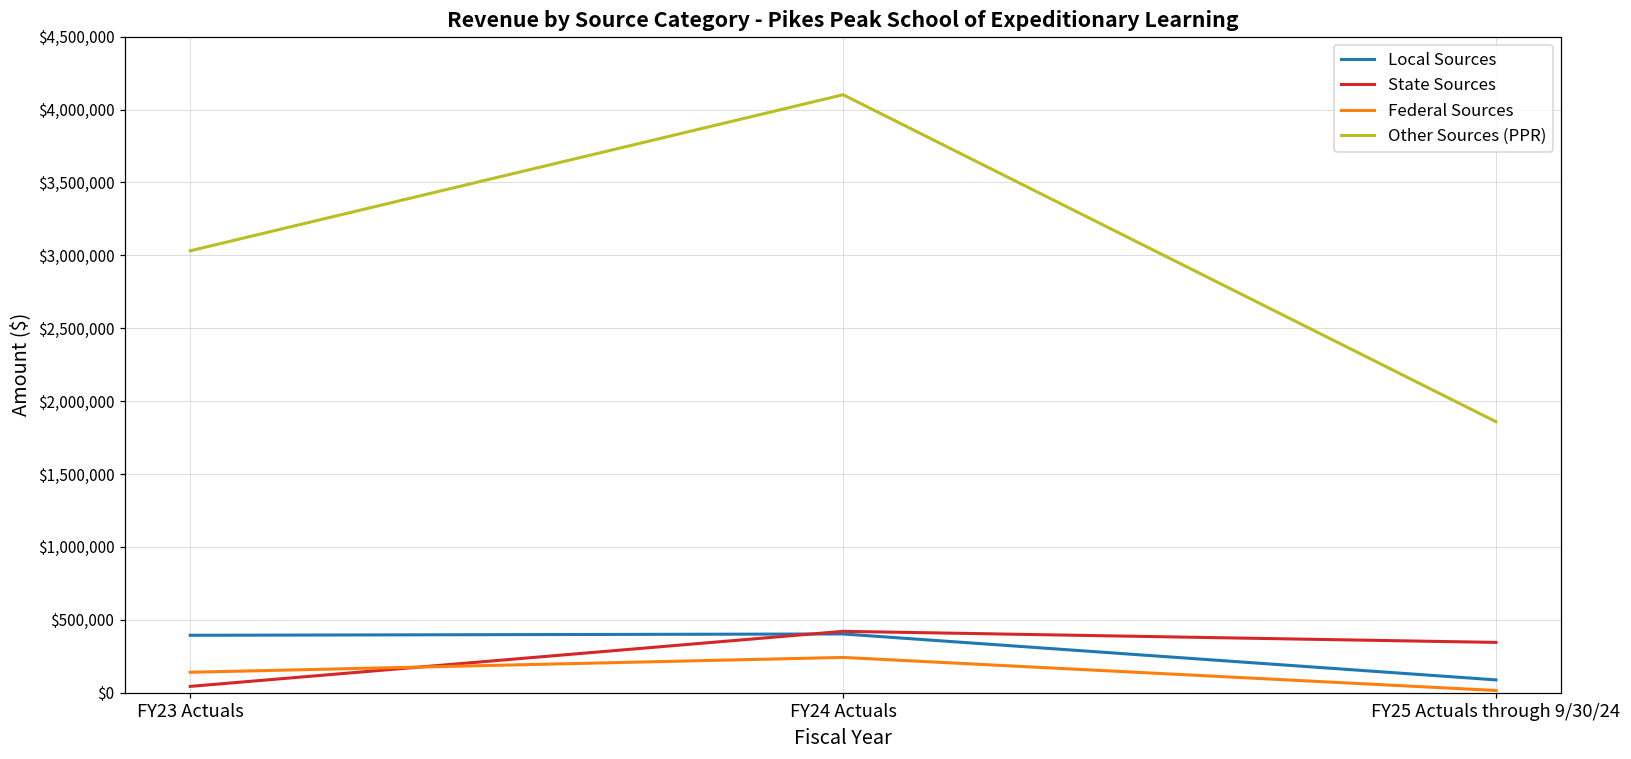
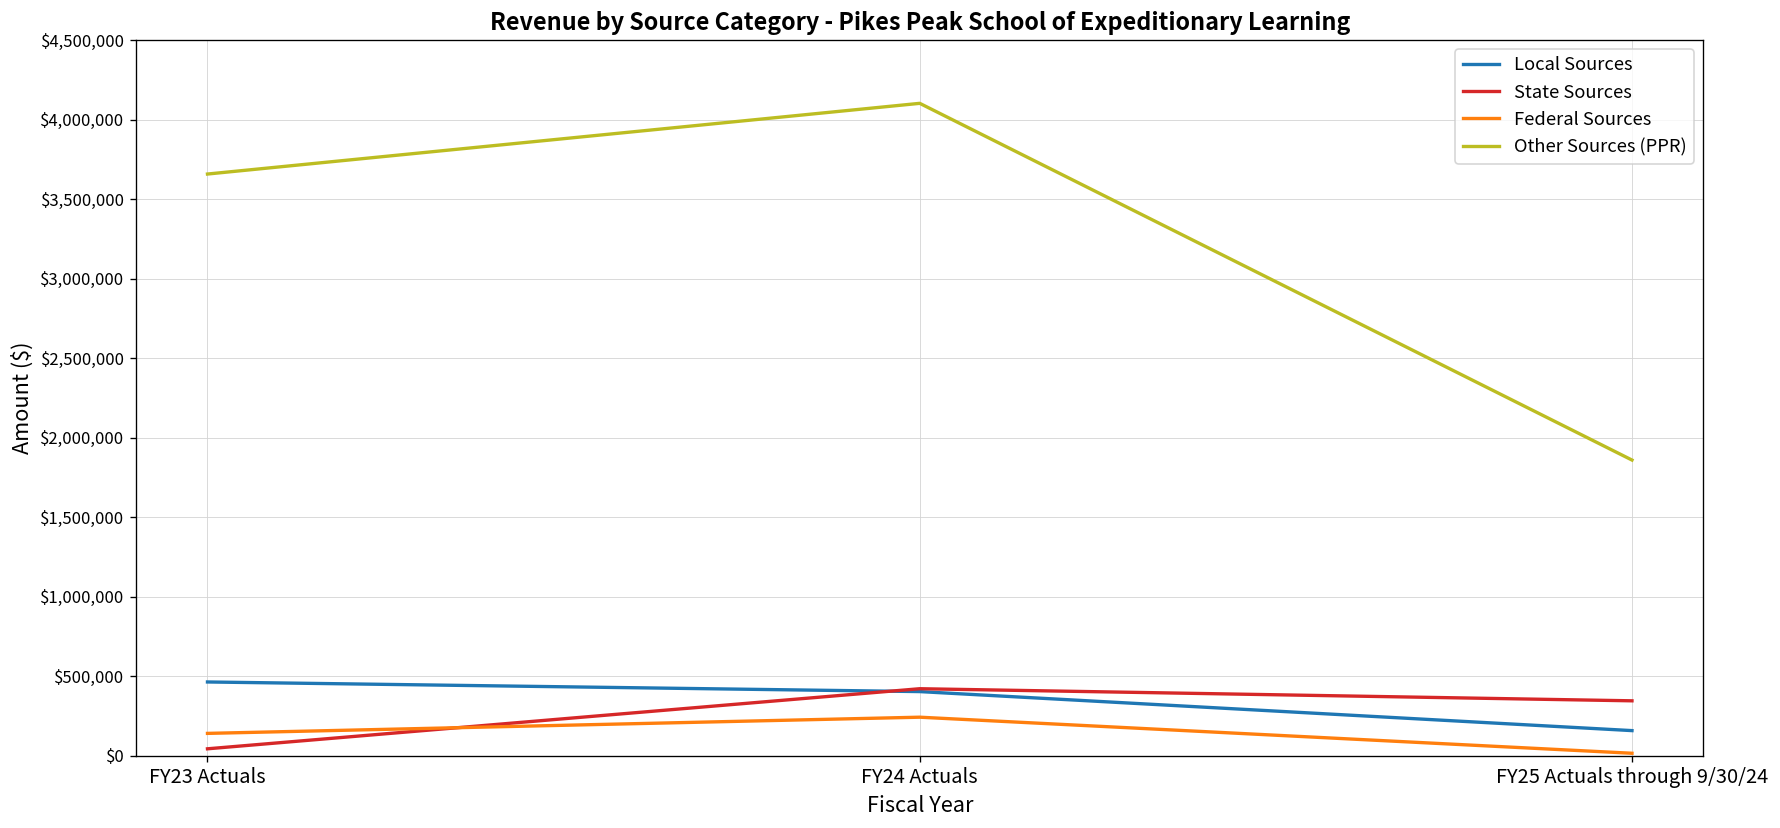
Local Sources, FY23 Actuals: $390,000 -> $460,000
Other Sources (PPR), FY23 Actuals: $3,030,000 -> $3,660,000
Local Sources, FY25 Actuals through 9/30/24: $90,000 -> $160,000
